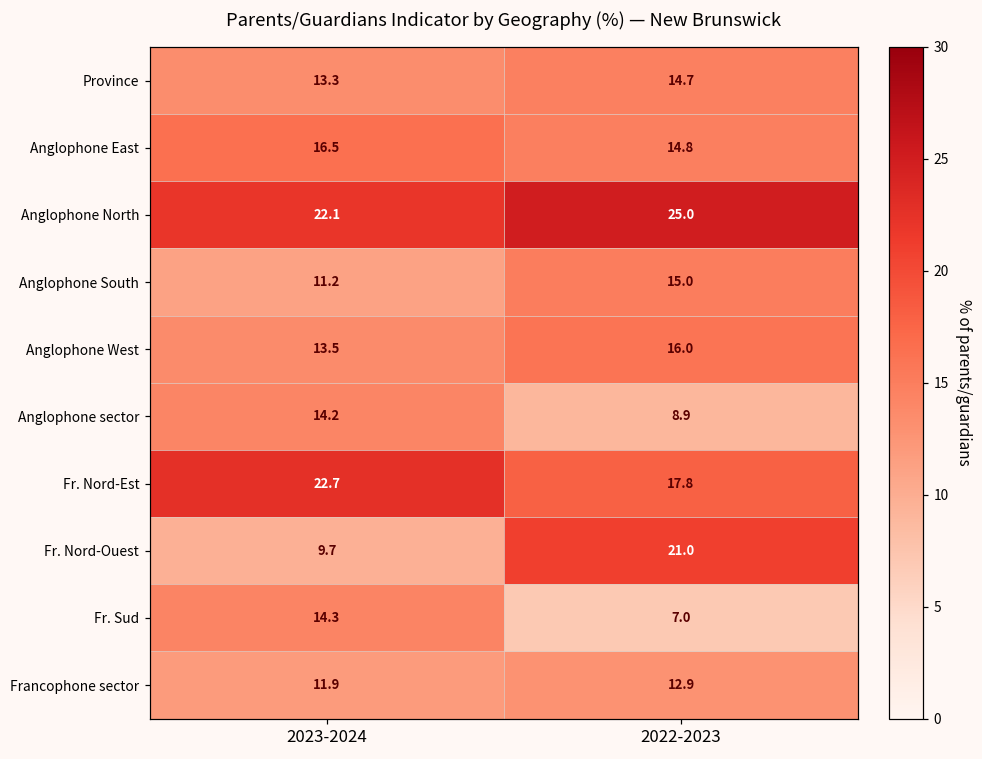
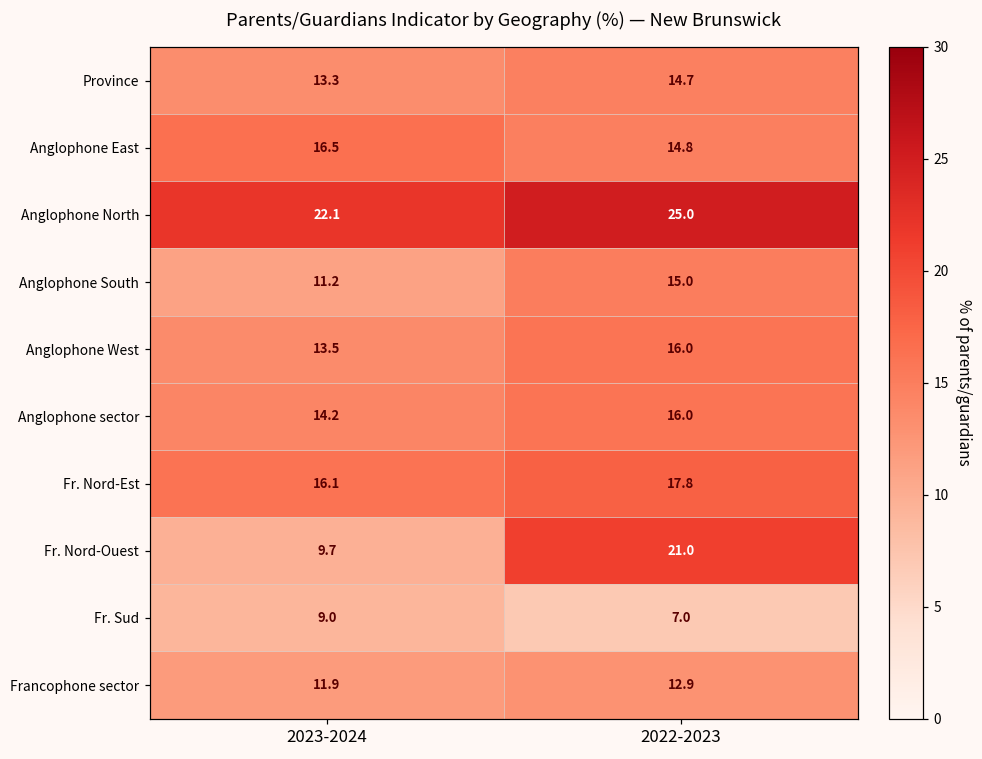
Anglophone sector, 2022-2023: 8.9 -> 16.0
Fr. Nord-Est, 2023-2024: 22.7 -> 16.1
Fr. Sud, 2023-2024: 14.3 -> 9.0
